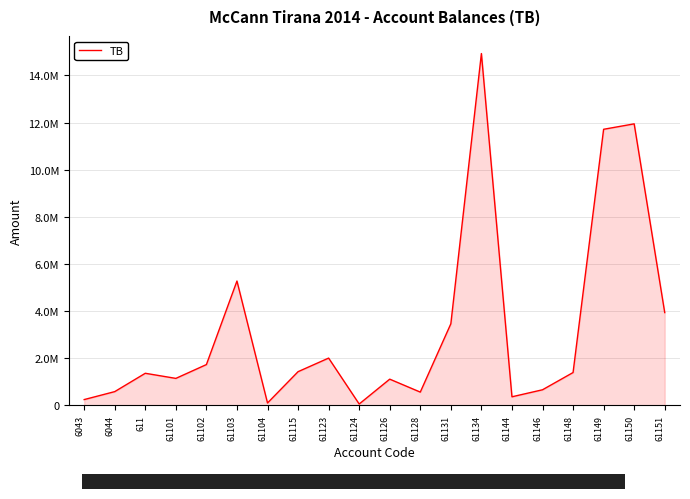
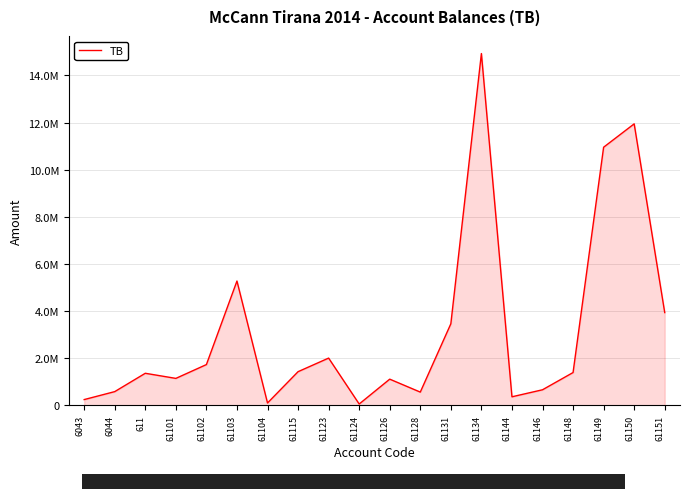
61149: 11700000 -> 11000000
